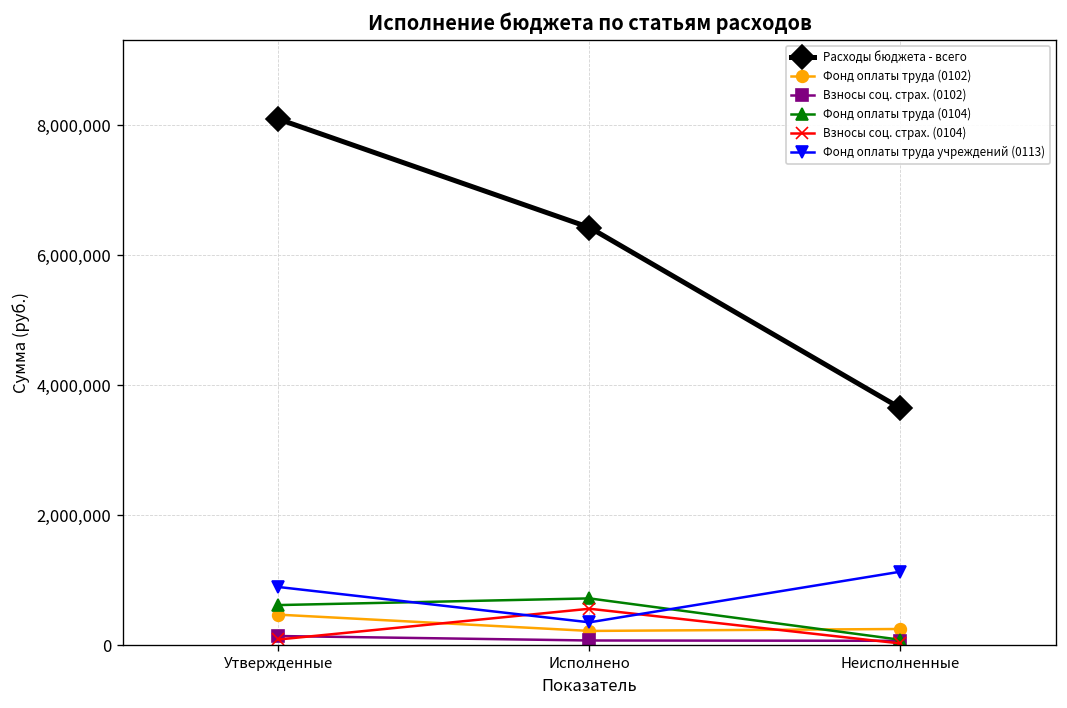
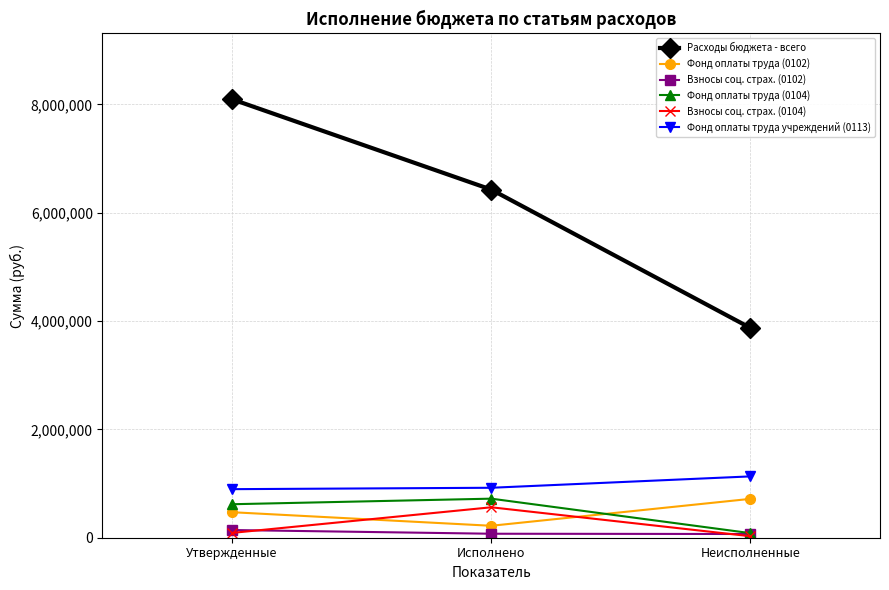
Фонд оплаты труда учреждений (0113), Исполнено: 400,000 -> 900,000
Расходы бюджета - всего, Неисполненные: 3,600,000 -> 3,900,000
Фонд оплаты труда (0102), Неисполненные: 300,000 -> 700,000
